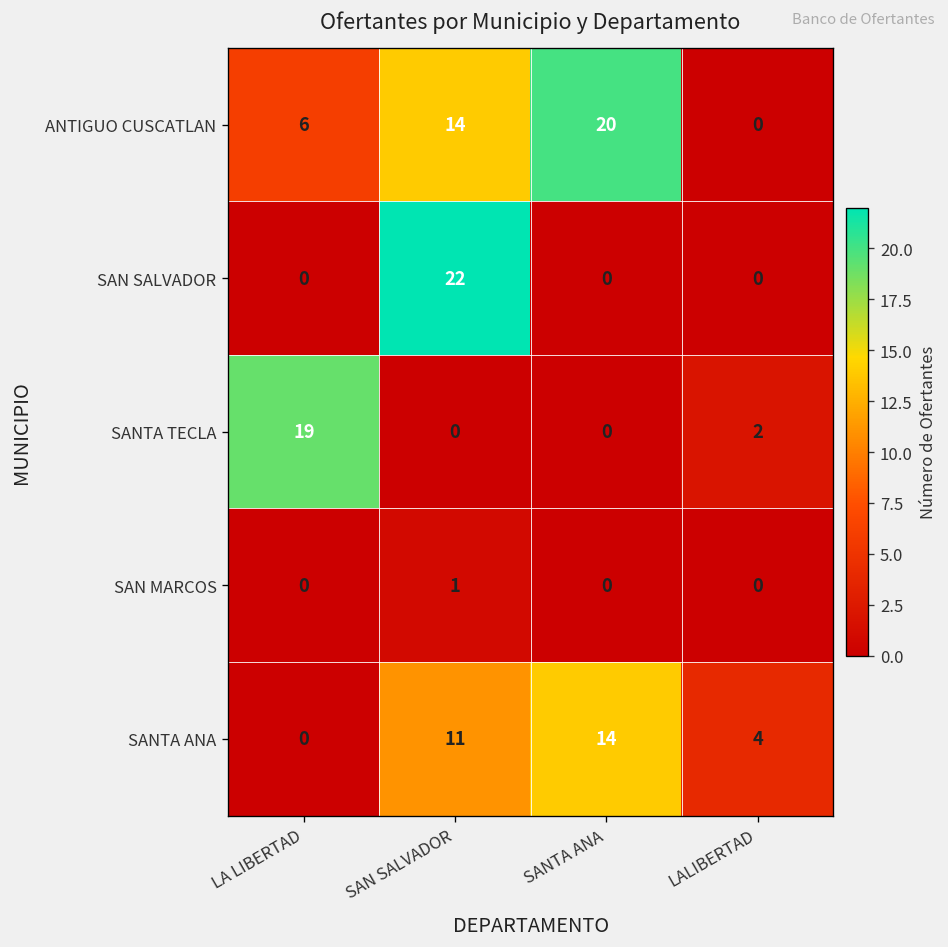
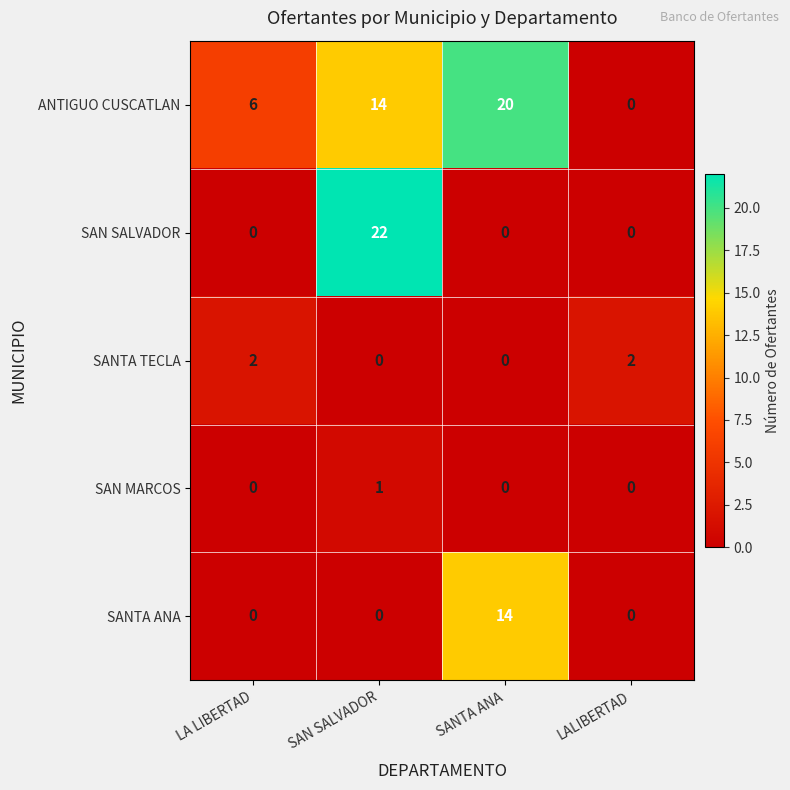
SANTA TECLA, LA LIBERTAD: 19 -> 2
SANTA ANA, SAN SALVADOR: 11 -> 0
SANTA ANA, LALIBERTAD: 4 -> 0
